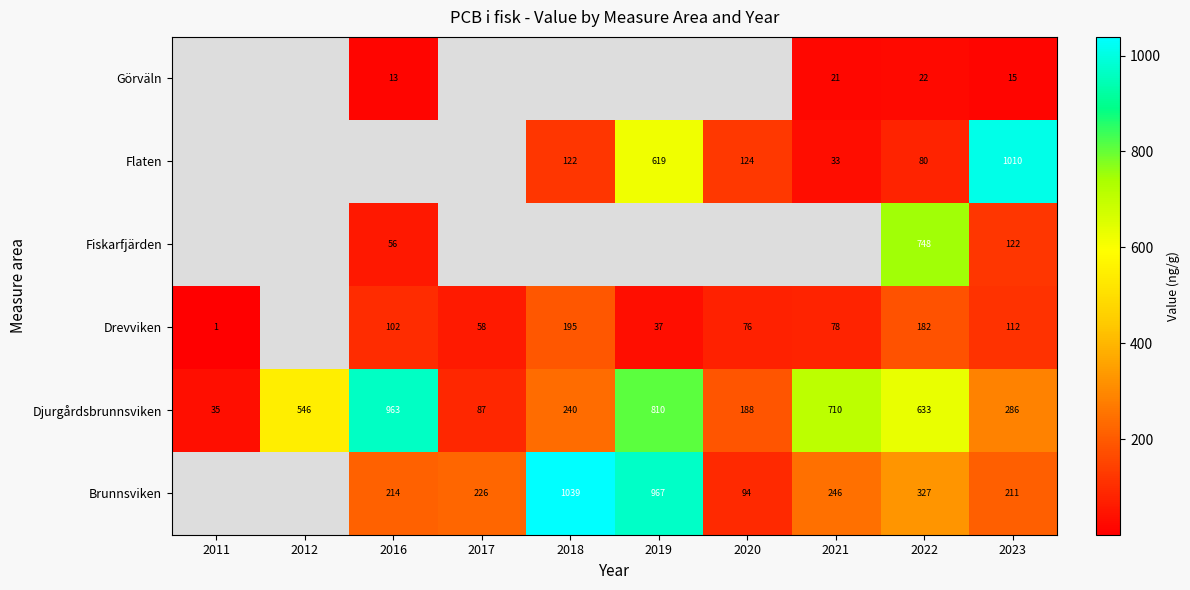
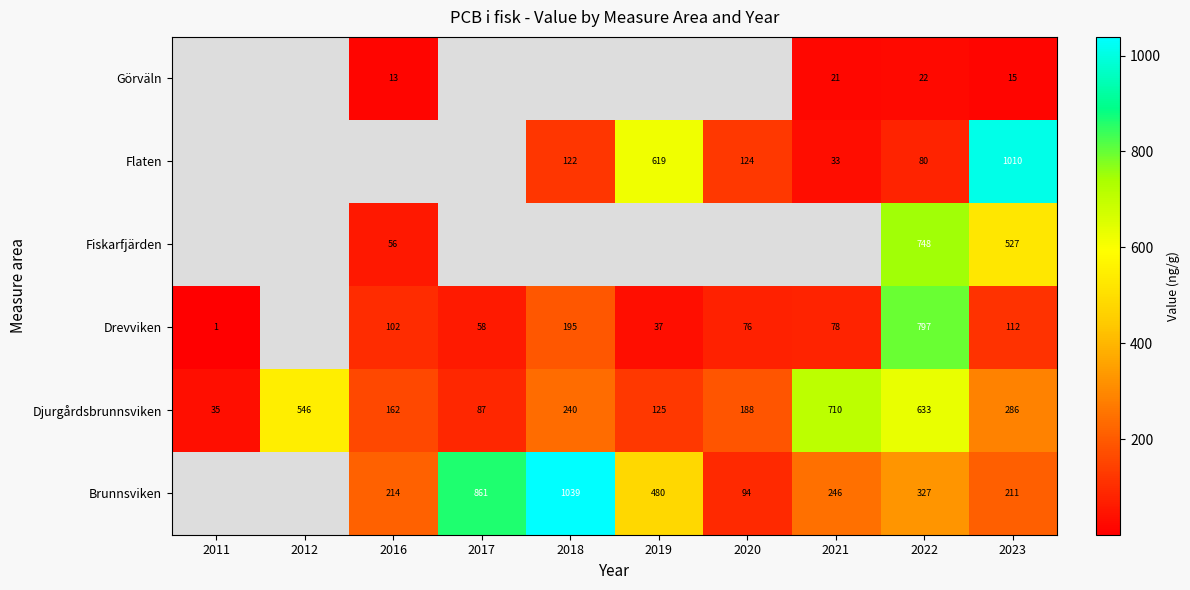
Fiskarfjärden, 2023: 122 -> 527
Drevviken, 2022: 182 -> 797
Djurgårdsbrunnsviken, 2016: 963 -> 162
Djurgårdsbrunnsviken, 2019: 810 -> 125
Brunnsviken, 2017: 226 -> 861
Brunnsviken, 2019: 967 -> 480
